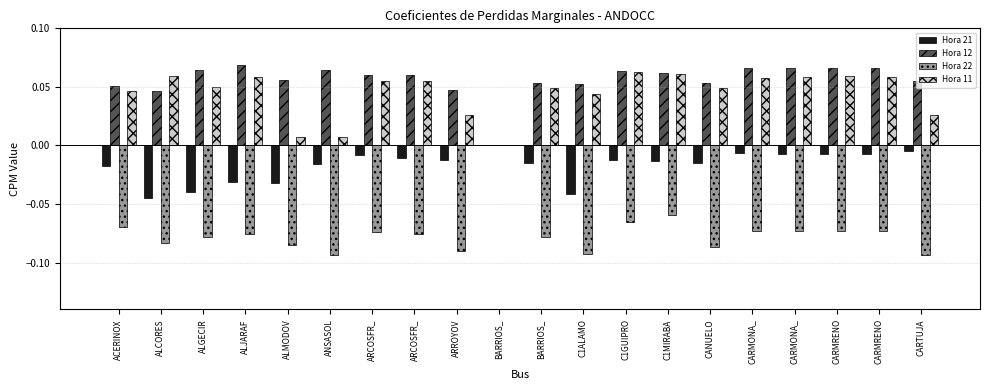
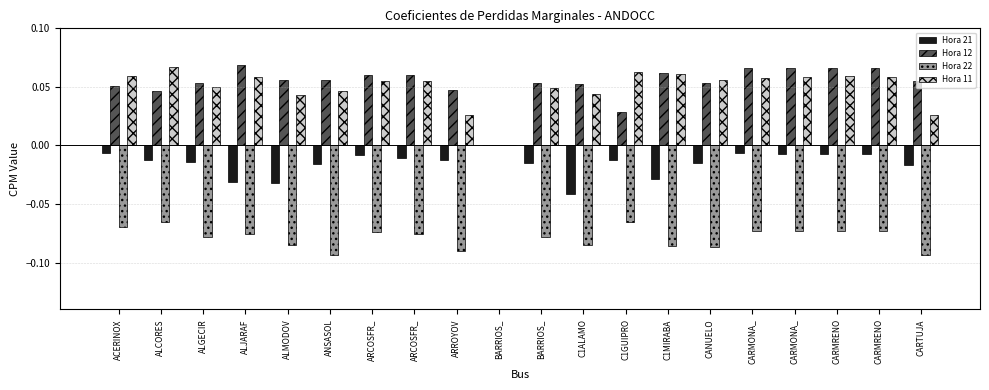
Hora 21, ACERINOX: -0.018 -> -0.006
Hora 11, ACERINOX: 0.047 -> 0.059
Hora 21, ALCORES: -0.045 -> -0.013
Hora 22, ALCORES: -0.084 -> -0.065
Hora 11, ALCORES: 0.059 -> 0.067
Hora 21, ALGECIR: -0.040 -> -0.014
Hora 12, ALGECIR: 0.064 -> 0.054
Hora 11, ALMODOV: 0.007 -> 0.043
Hora 12, ANSASOL: 0.064 -> 0.056
Hora 11, ANSASOL: 0.007 -> 0.047
Hora 22, C1ALAMO: -0.092 -> -0.085
Hora 12, C1GUIPRO: 0.063 -> 0.029
Hora 21, C1MIRABA: -0.013 -> -0.029
Hora 22, C1MIRABA: -0.060 -> -0.086
Hora 11, CANUELO: 0.049 -> 0.056
Hora 21, CARTUJA: -0.004 -> -0.016
